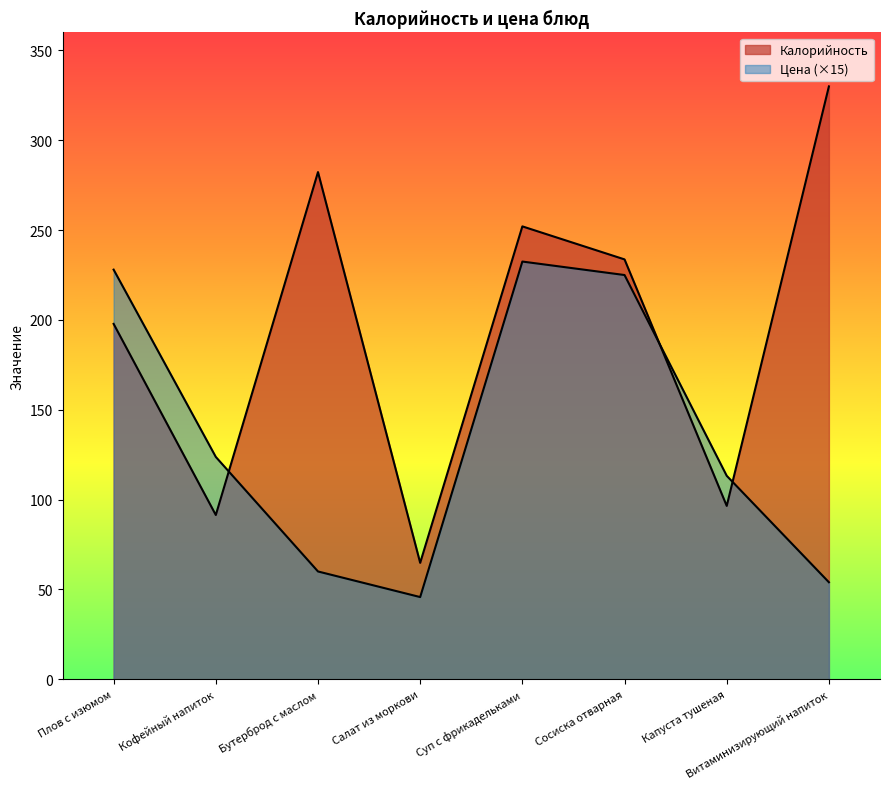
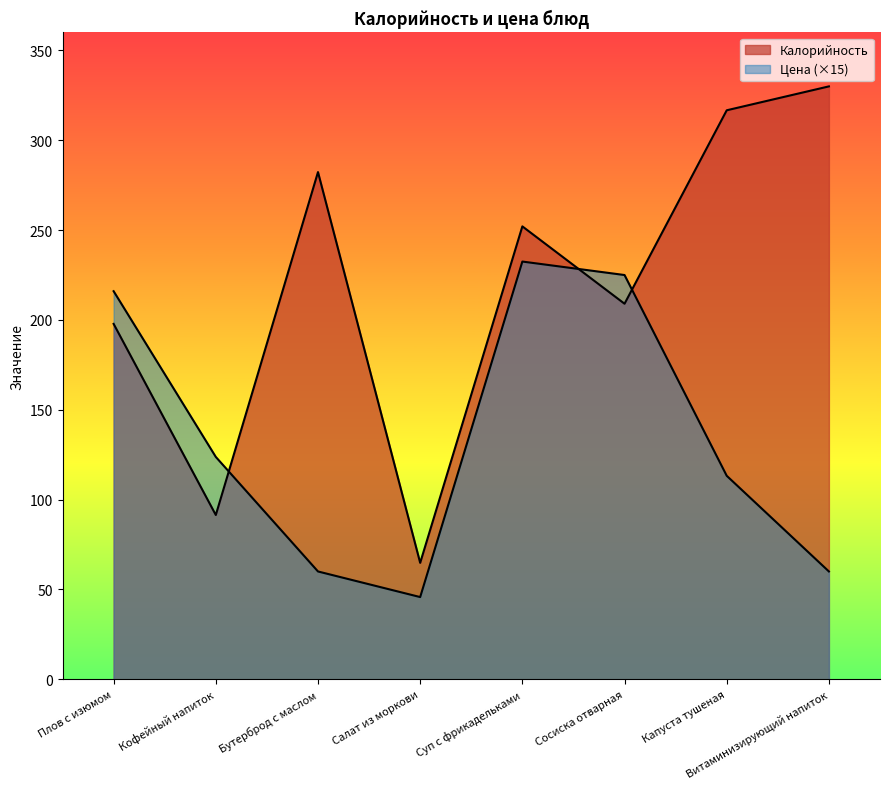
Цена (×15), Плов с изюмом: 228 -> 216
Калорийность, Сосиска отварная: 234 -> 209
Калорийность, Капуста тушеная: 97 -> 317
Цена (×15), Витаминизирующий напиток: 54 -> 60
